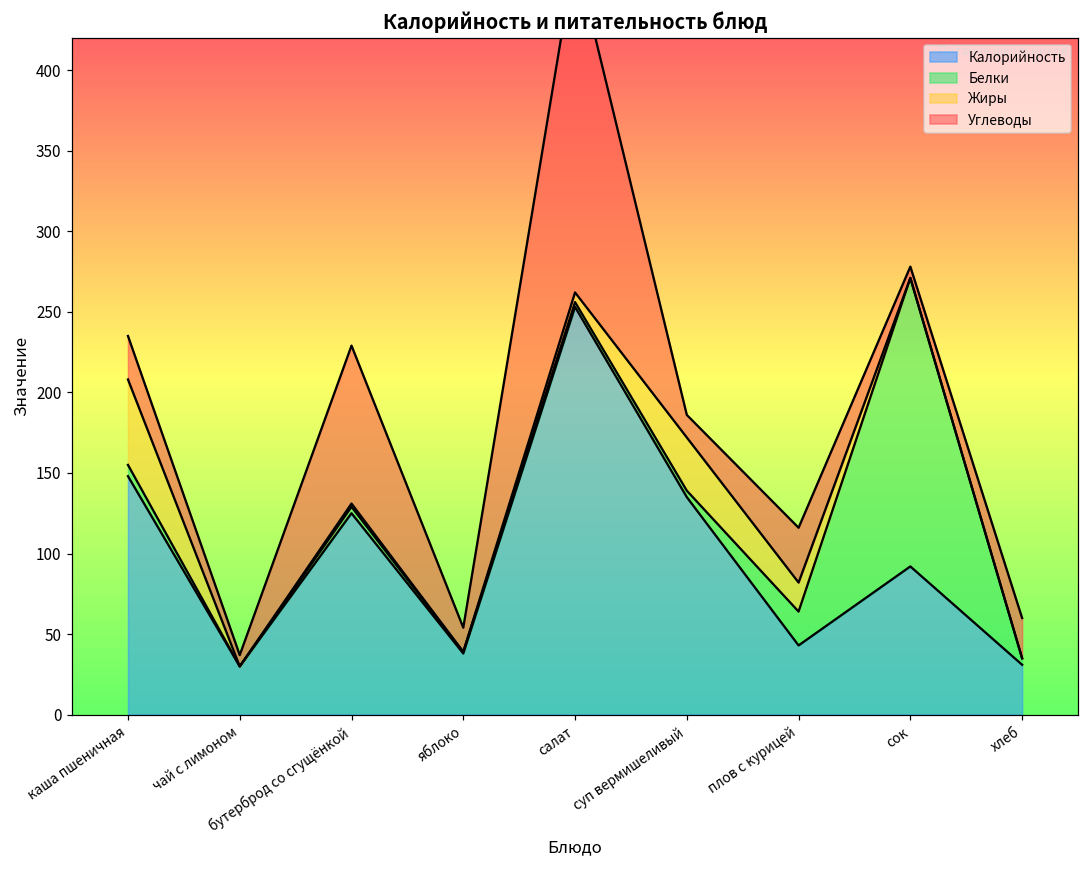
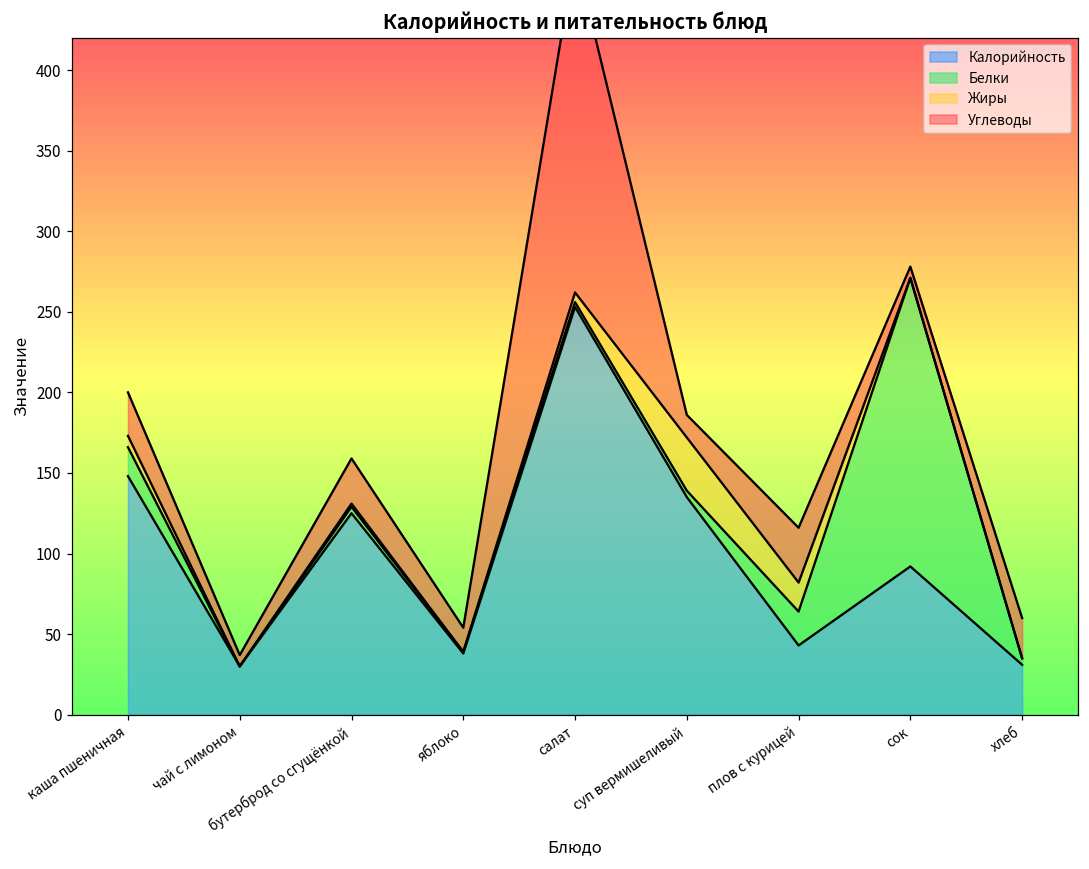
Белки, каша пшеничная: 7 -> 18
Жиры, каша пшеничная: 53 -> 7
Углеводы, бутерброд со сгущёнкой: 98 -> 28
